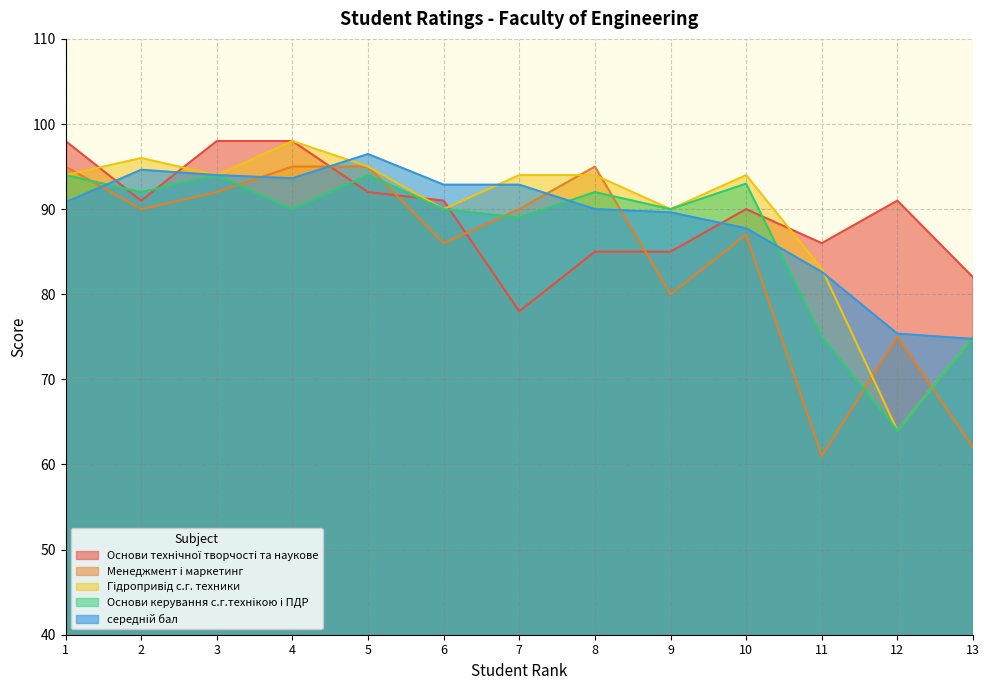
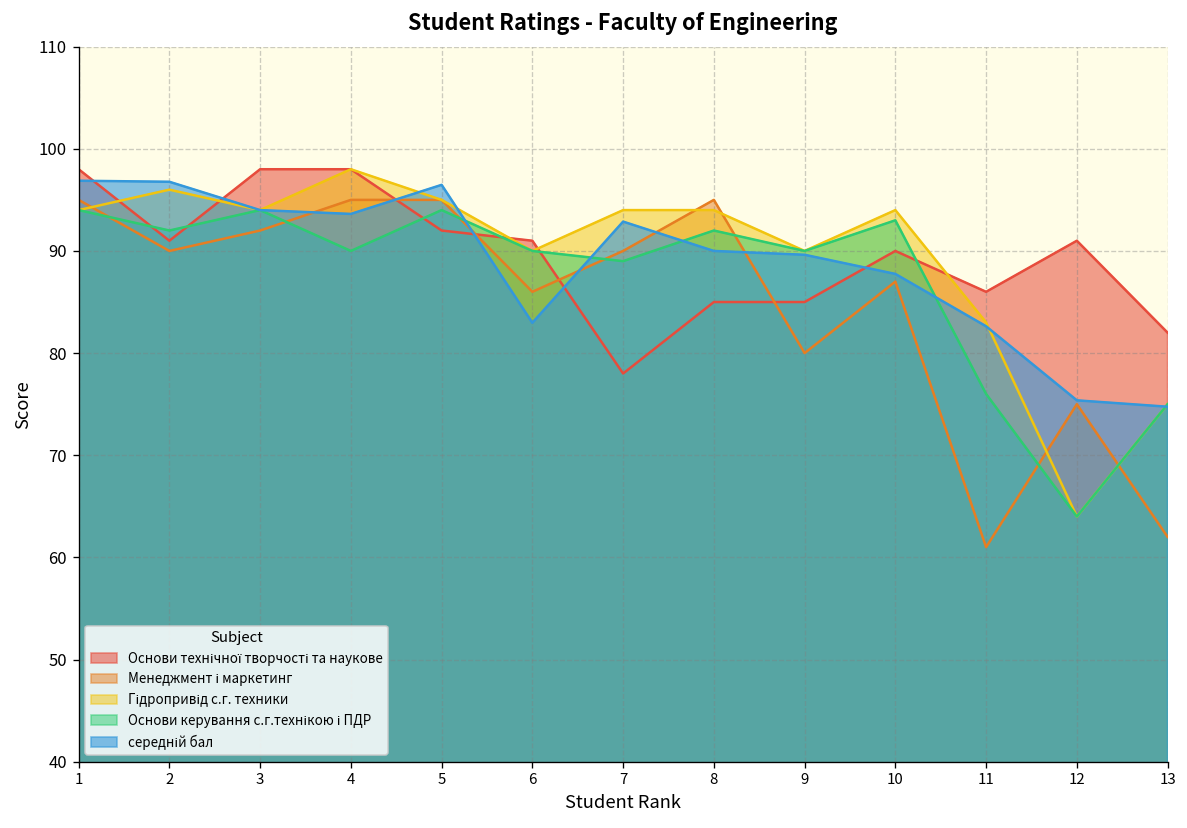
середній бал, 1: 91 -> 97
середній бал, 2: 95 -> 97
середній бал, 6: 93 -> 83
Основи керування с.г.технікою і ПДР, 11: 75 -> 76
